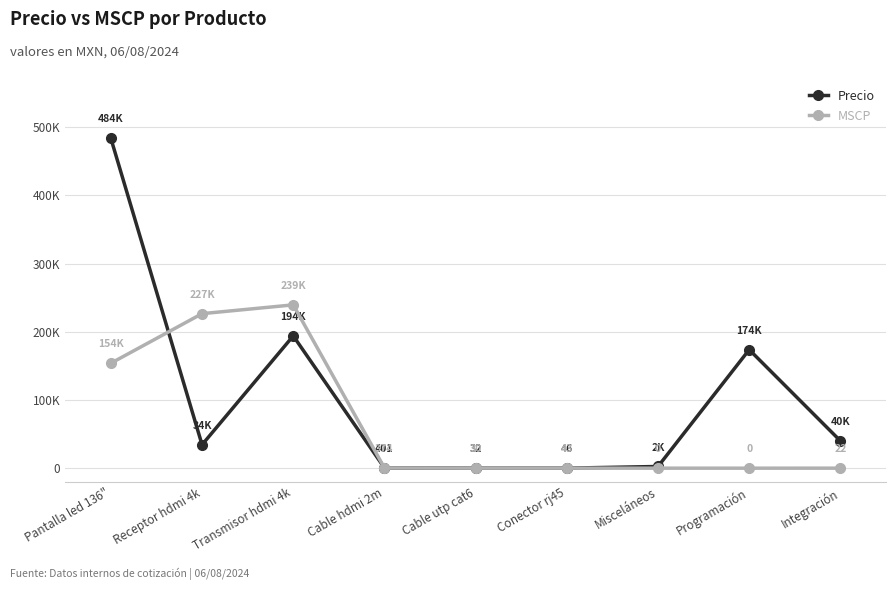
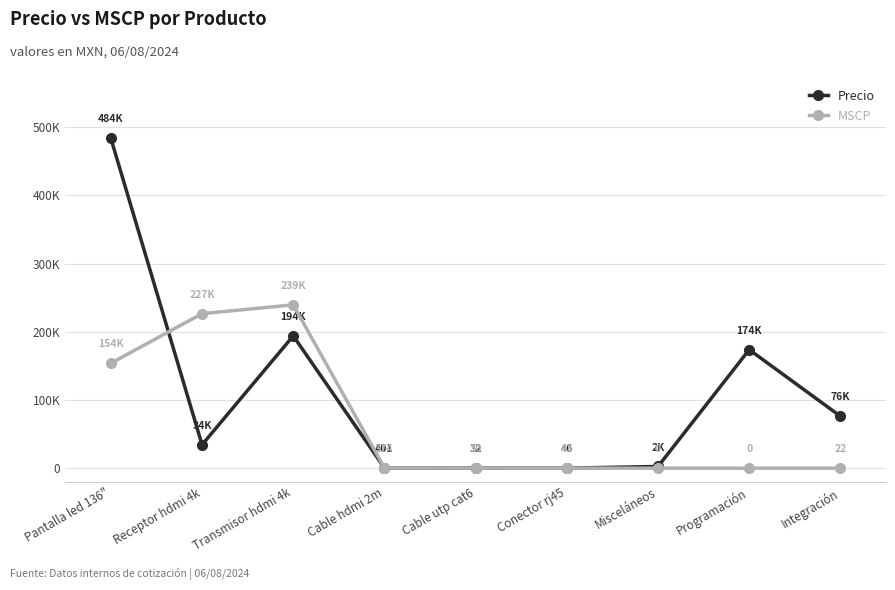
Precio, Integración: 40K -> 76K
